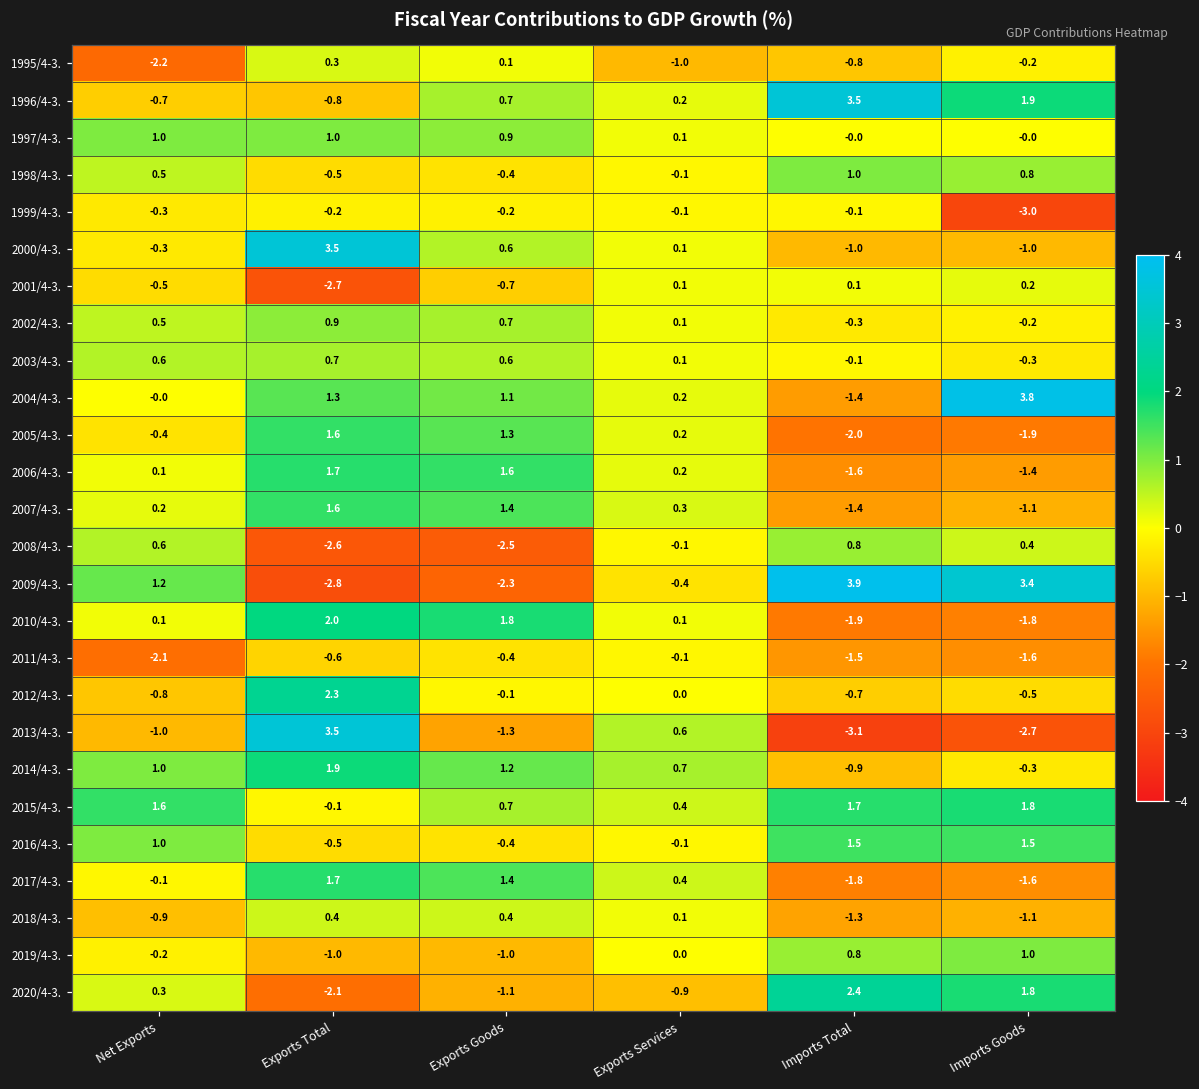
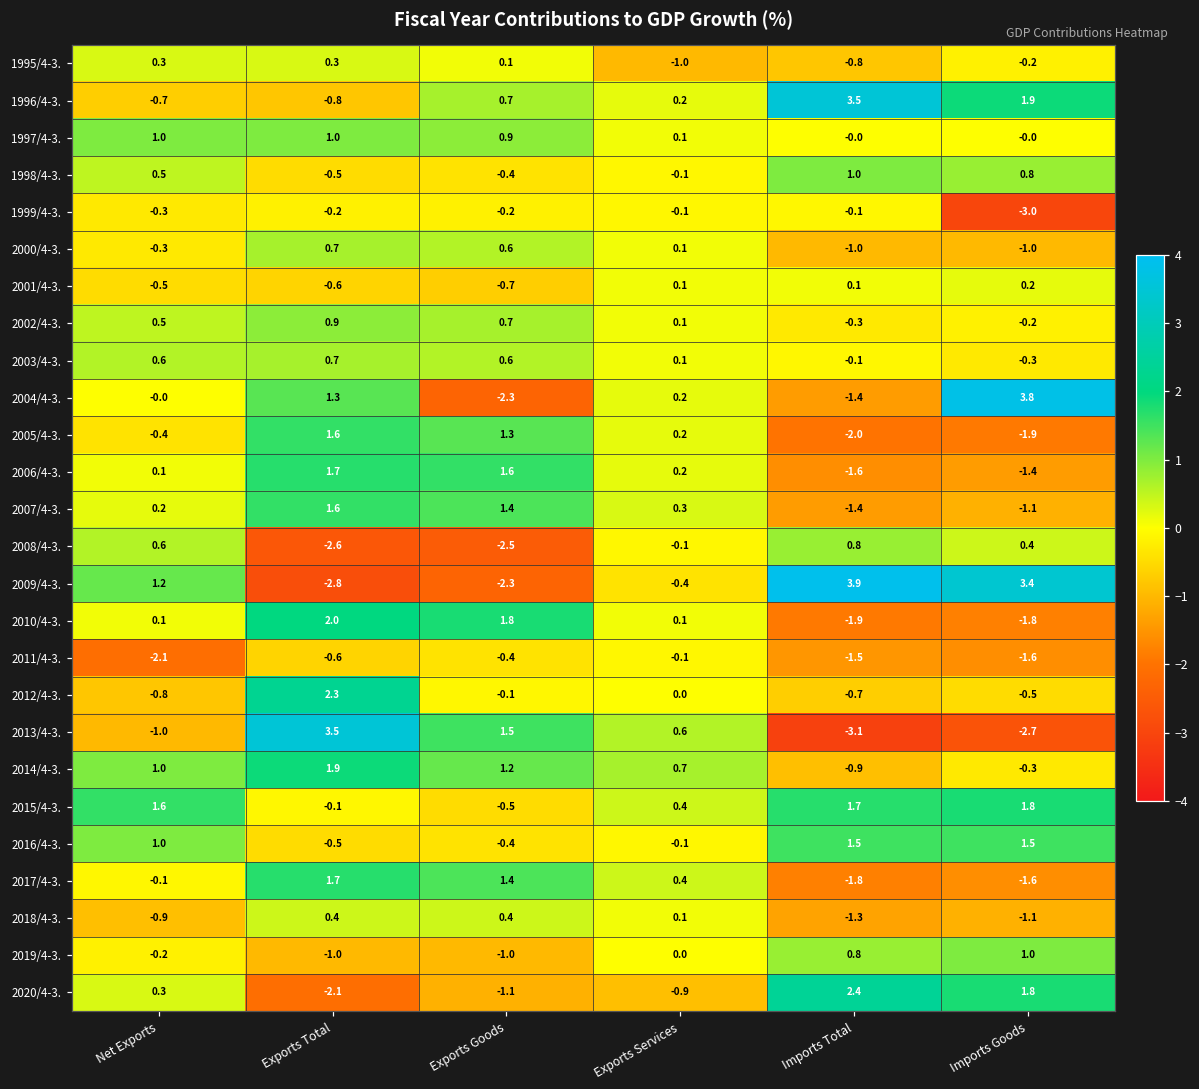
1995/4-3., Net Exports: -2.2 -> 0.3
2000/4-3., Exports Total: 3.5 -> 0.7
2001/4-3., Exports Total: -2.7 -> -0.6
2004/4-3., Exports Goods: 1.1 -> -2.3
2013/4-3., Exports Goods: -1.3 -> 1.5
2015/4-3., Exports Goods: 0.7 -> -0.5
